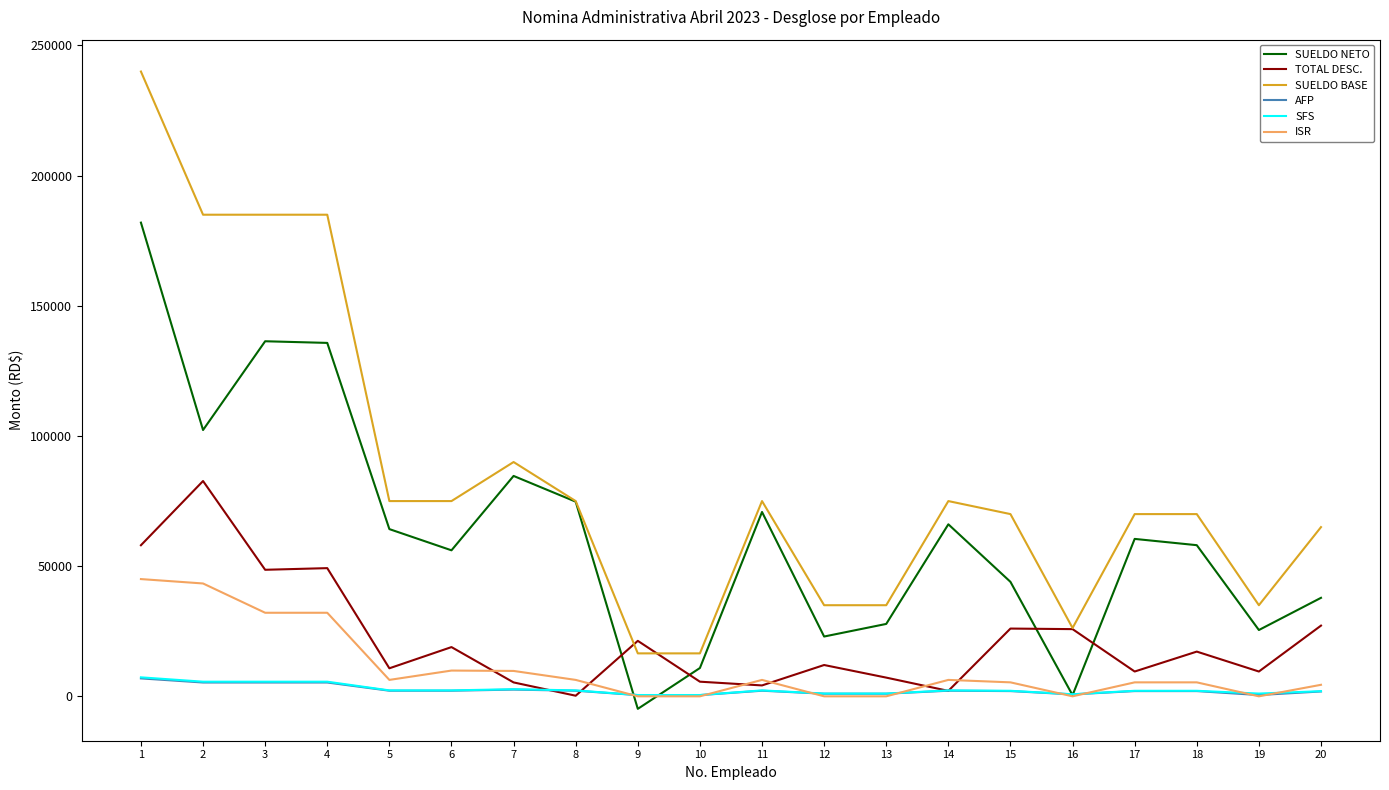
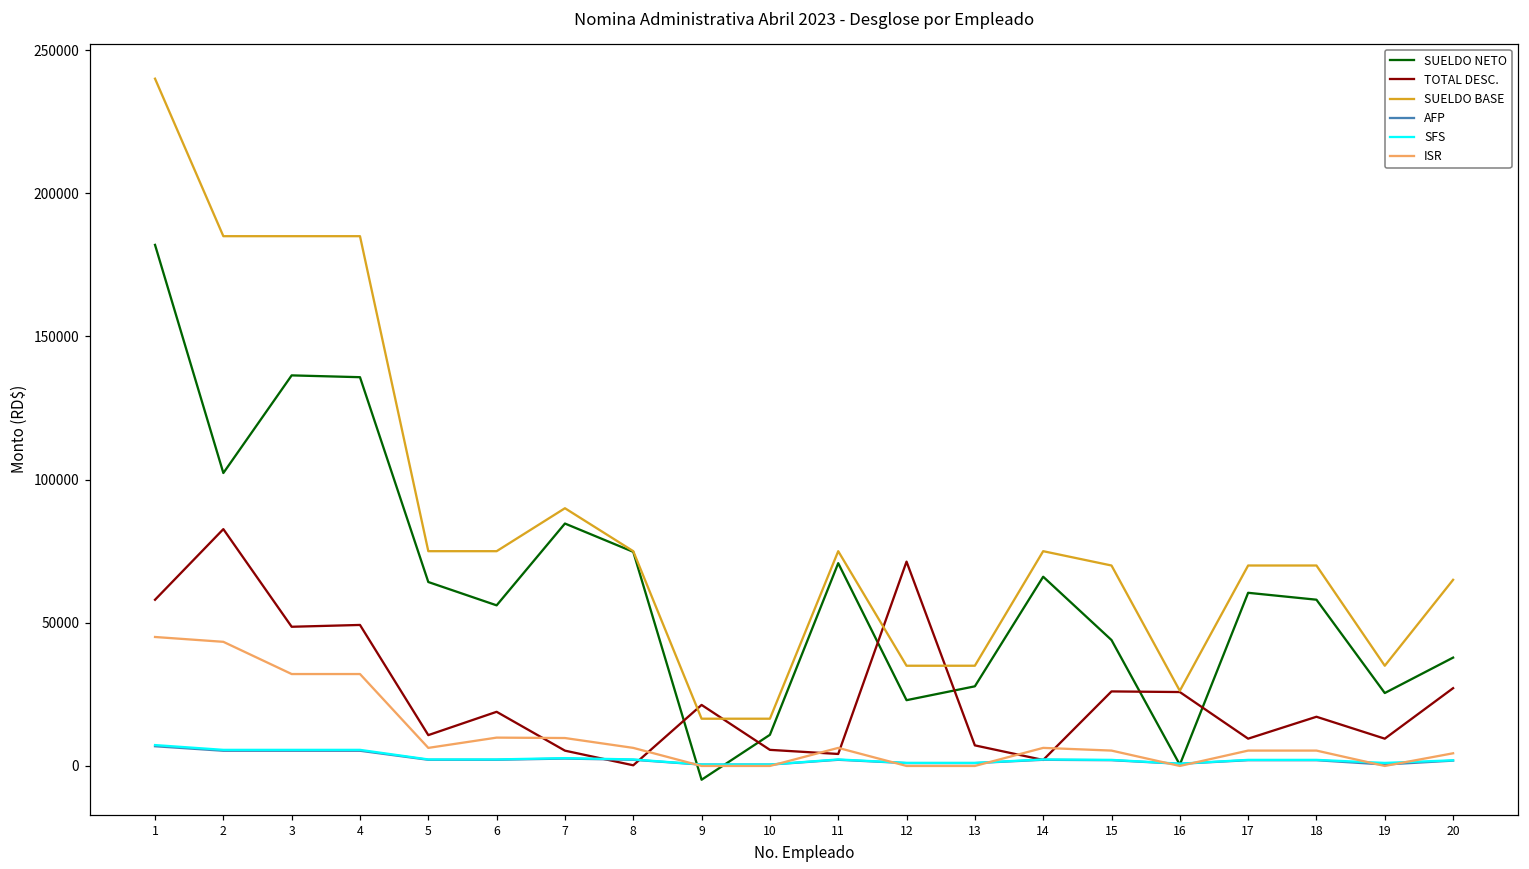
TOTAL DESC., 12: 12000 -> 71000
